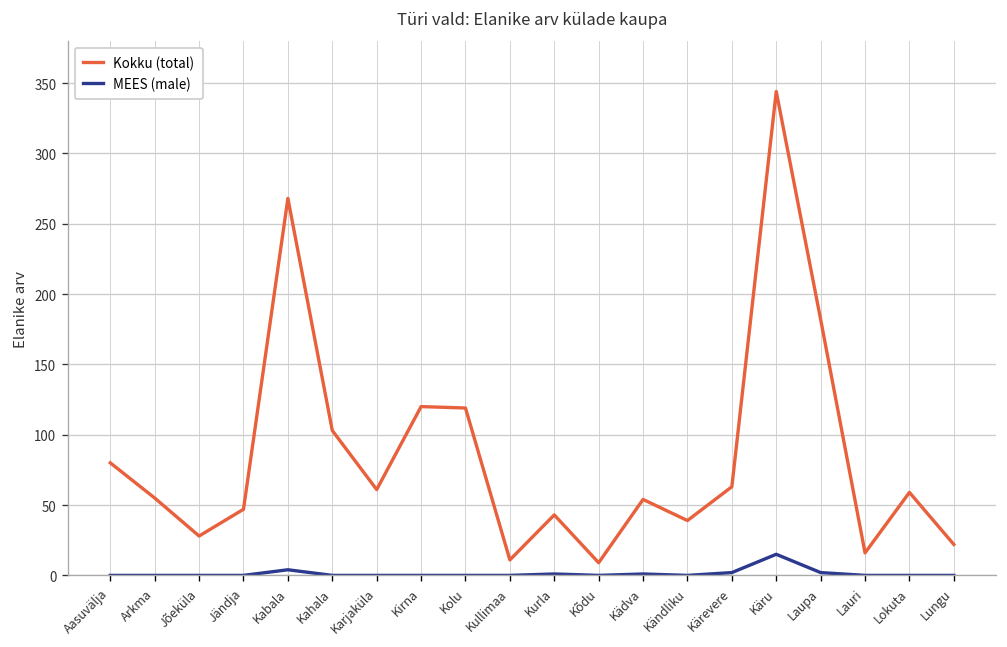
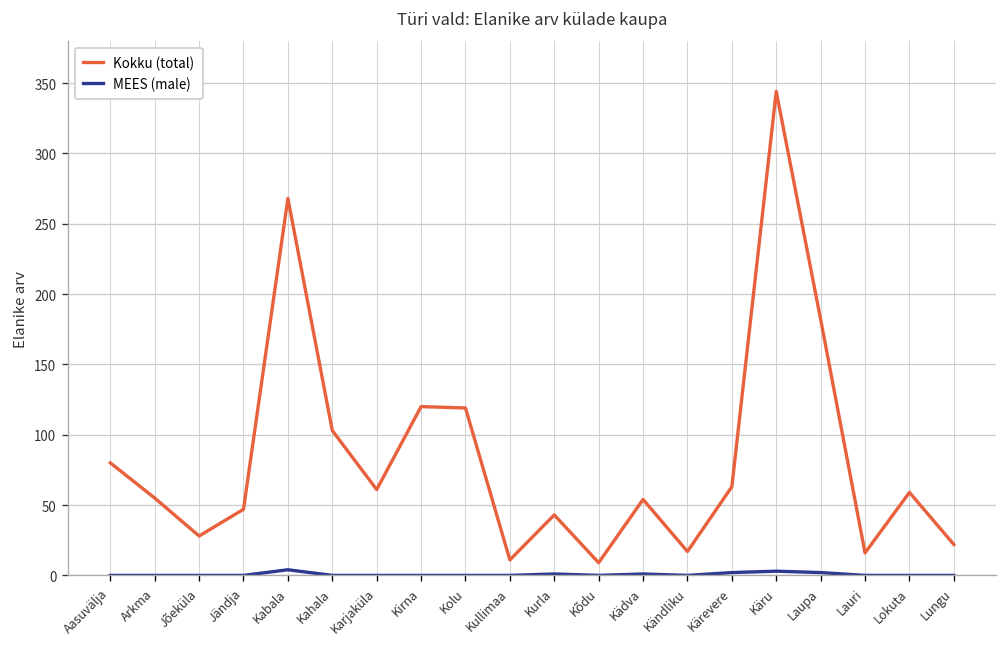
Kokku (total), Kändliku: 39 -> 17
MEES (male), Käru: 15 -> 3
